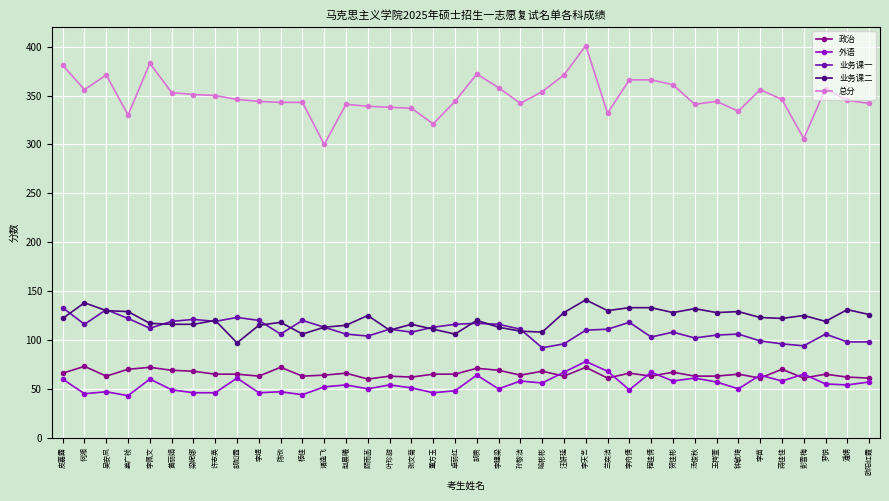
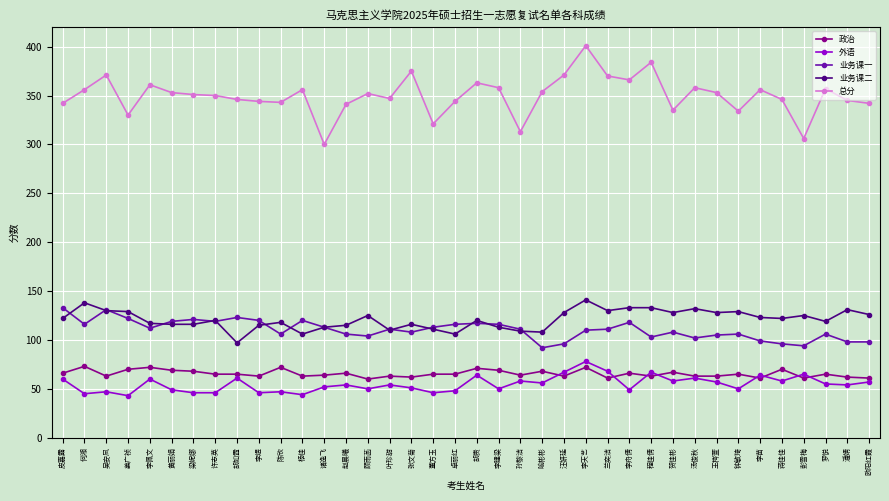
总分, 皮嘉露: 380 -> 340
总分, 李佩文: 380 -> 360
总分, 杨佳: 340 -> 360
总分, 顾雨菡: 340 -> 350
总分, 叶珍甜: 340 -> 350
总分, 张文菊: 340 -> 380
总分, 胡贵: 370 -> 360
总分, 孙黎洁: 340 -> 310
总分, 兰奕洁: 330 -> 370
总分, 程佳倩: 370 -> 380
总分, 贺佳彬: 360 -> 340
总分, 汤俊秋: 340 -> 360
总分, 王梣萱: 340 -> 350
